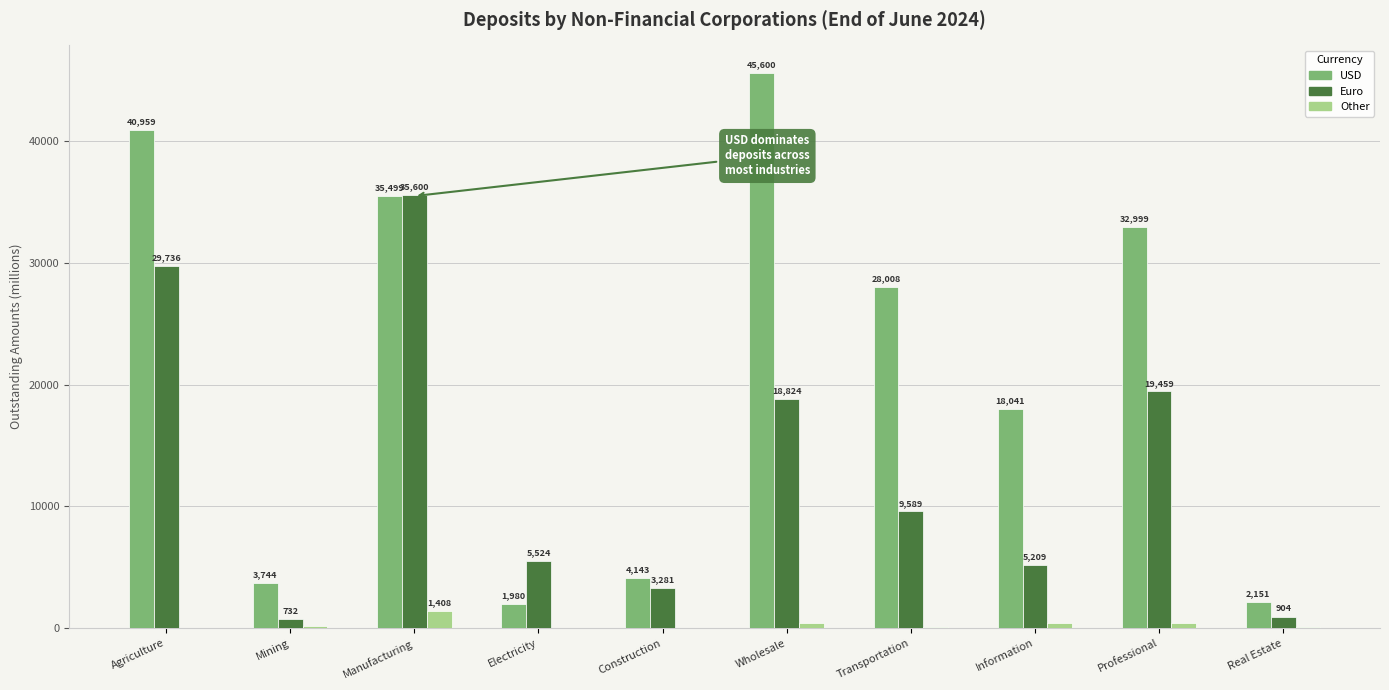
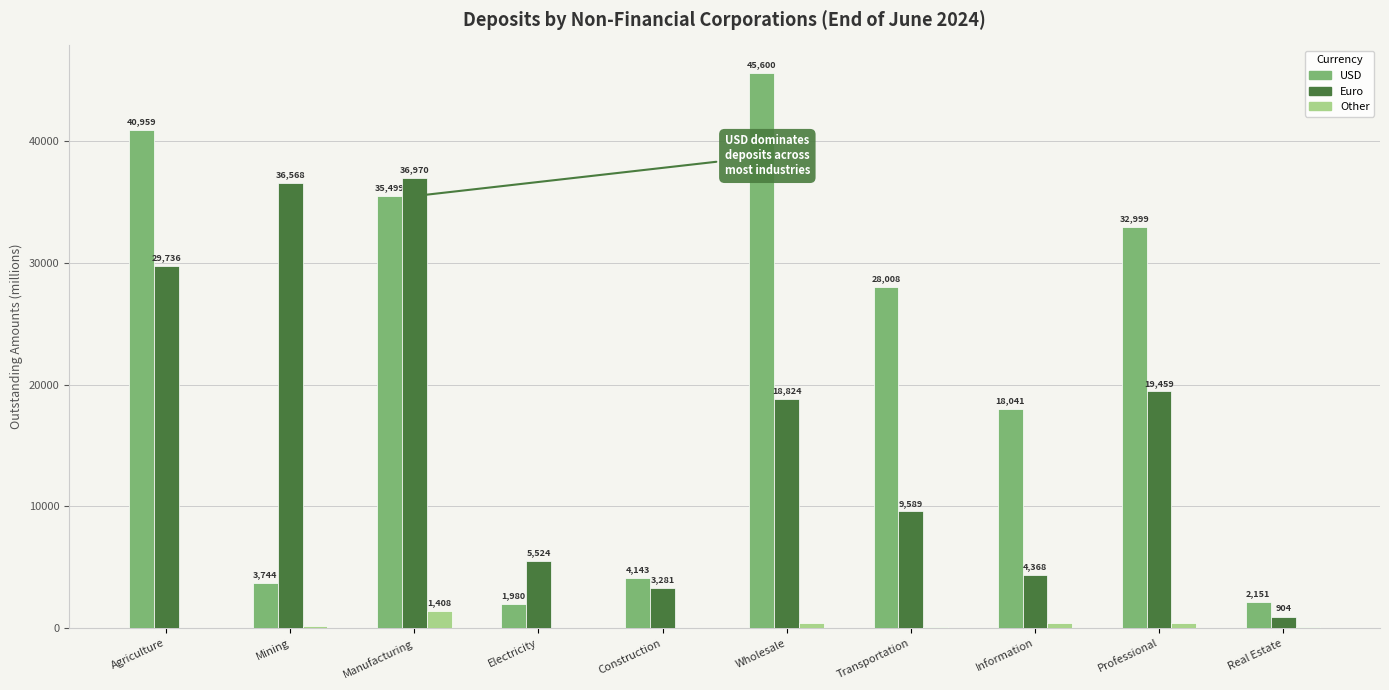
Euro, Mining: 732 -> 36,568
Euro, Manufacturing: 35,600 -> 36,970
Euro, Information: 5,209 -> 4,368
